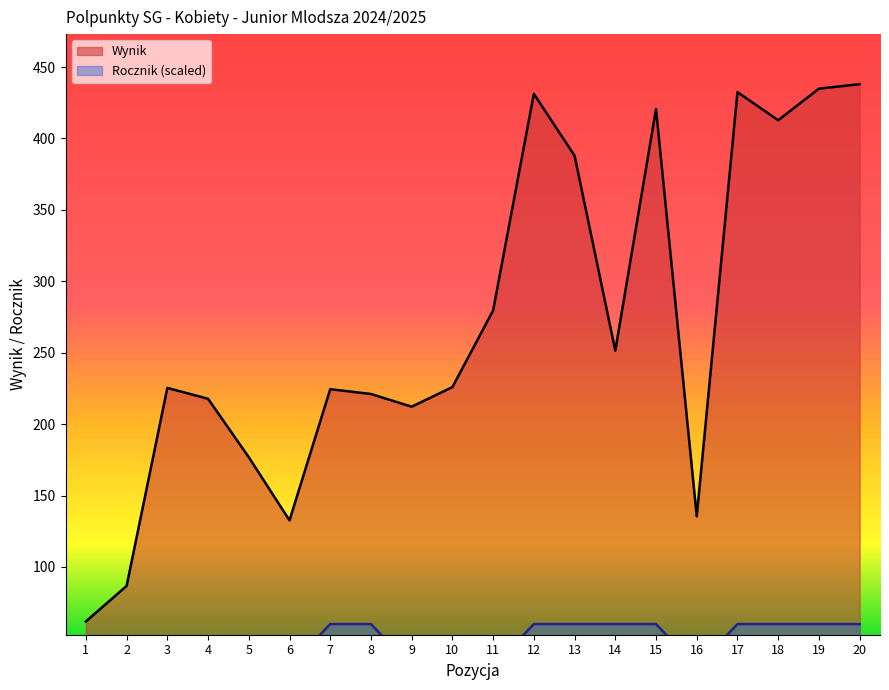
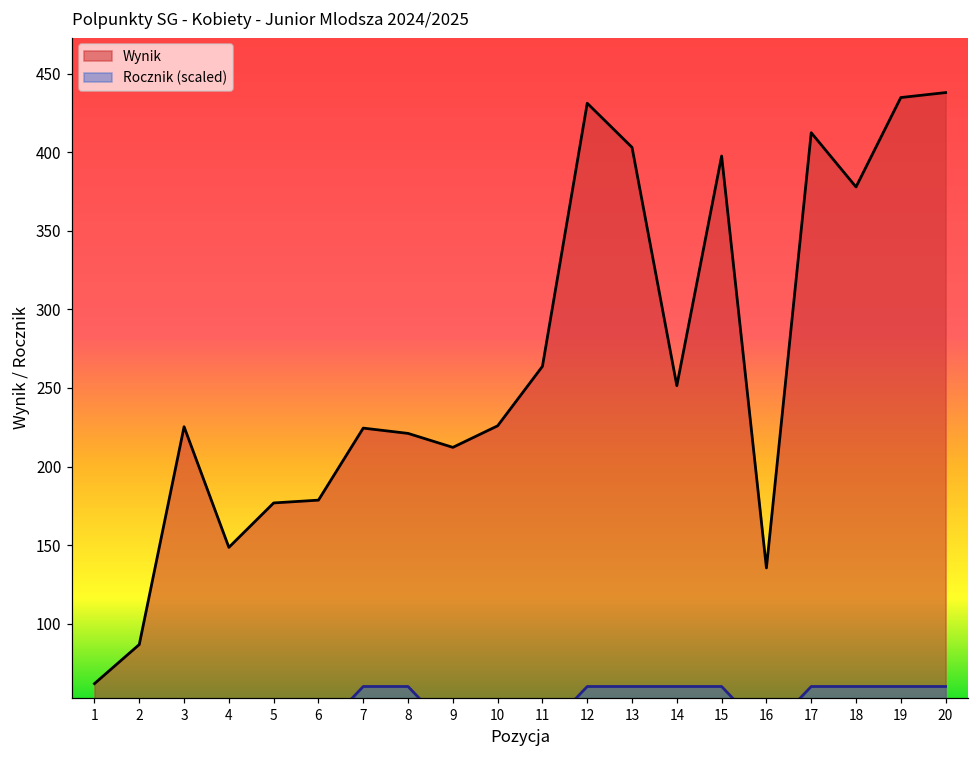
Wynik, 4: 218 -> 149
Wynik, 6: 133 -> 179
Wynik, 11: 280 -> 264
Wynik, 13: 388 -> 403
Wynik, 15: 421 -> 398
Wynik, 17: 432 -> 412
Wynik, 18: 413 -> 378
